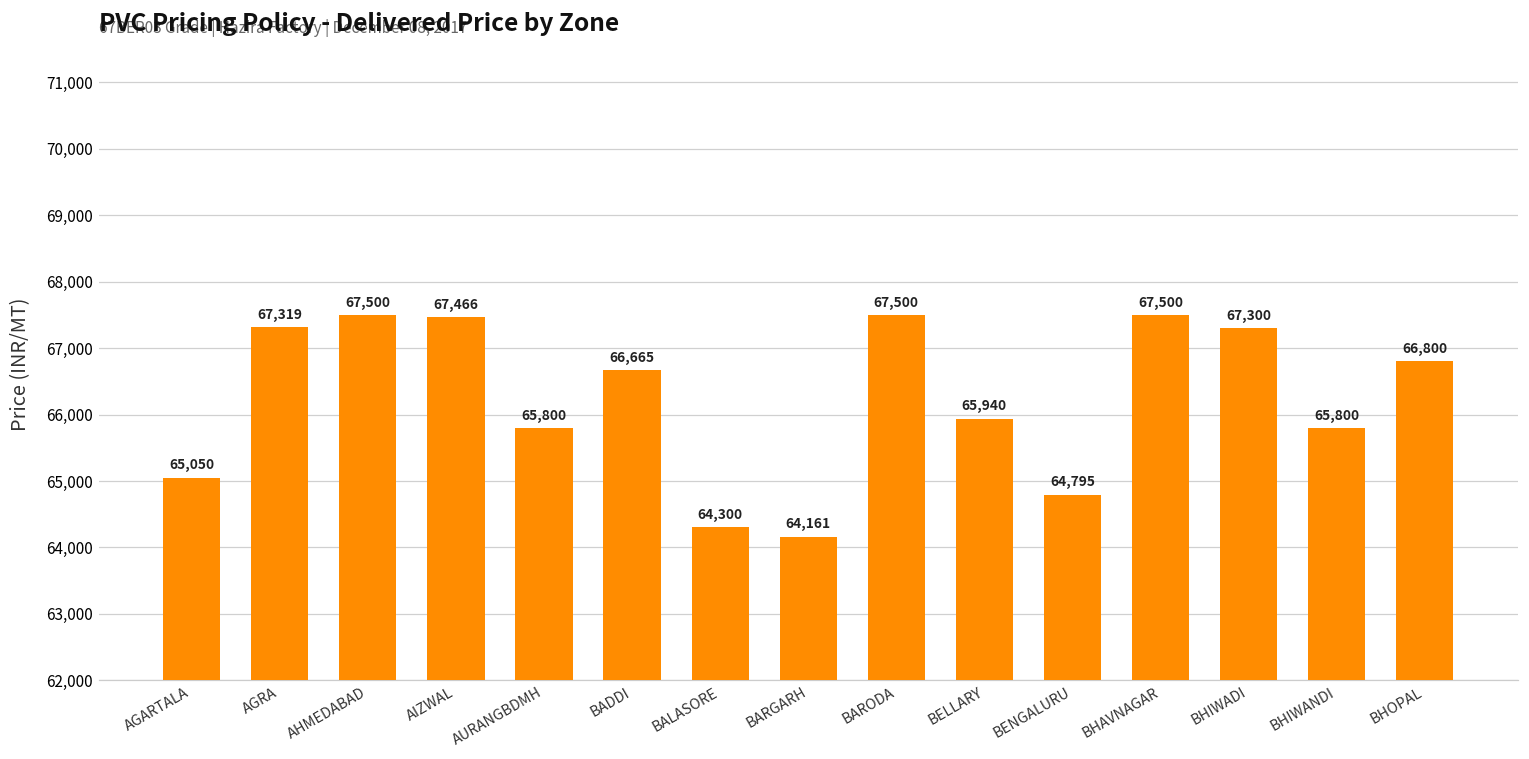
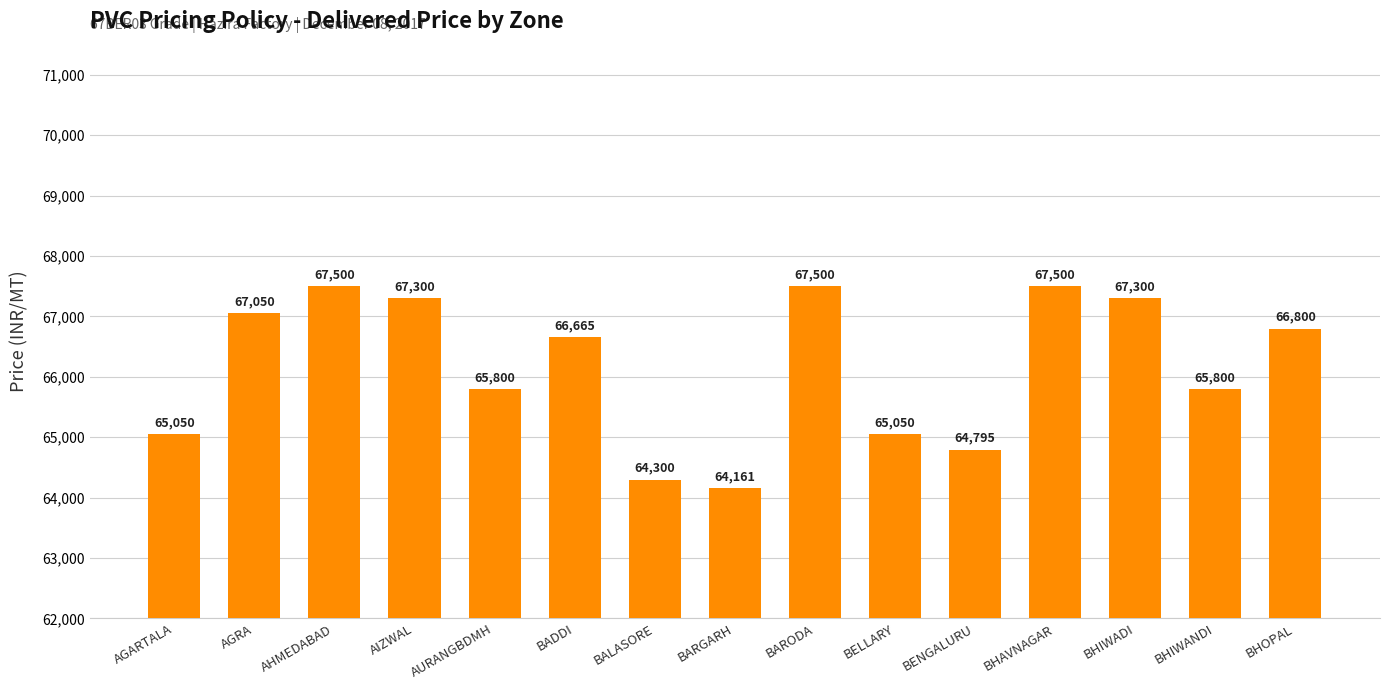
AGRA: 67,319 -> 67,050
AIZWAL: 67,466 -> 67,300
BELLARY: 65,940 -> 65,050
